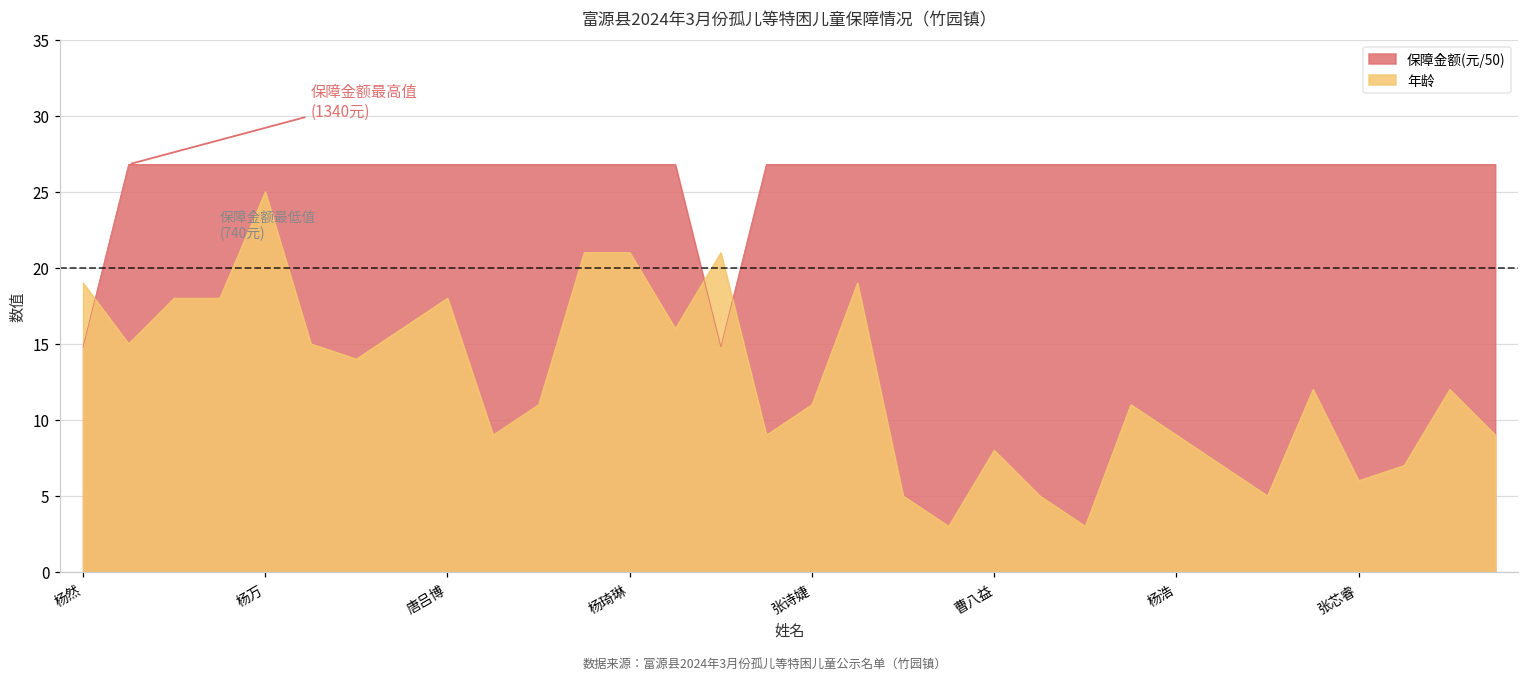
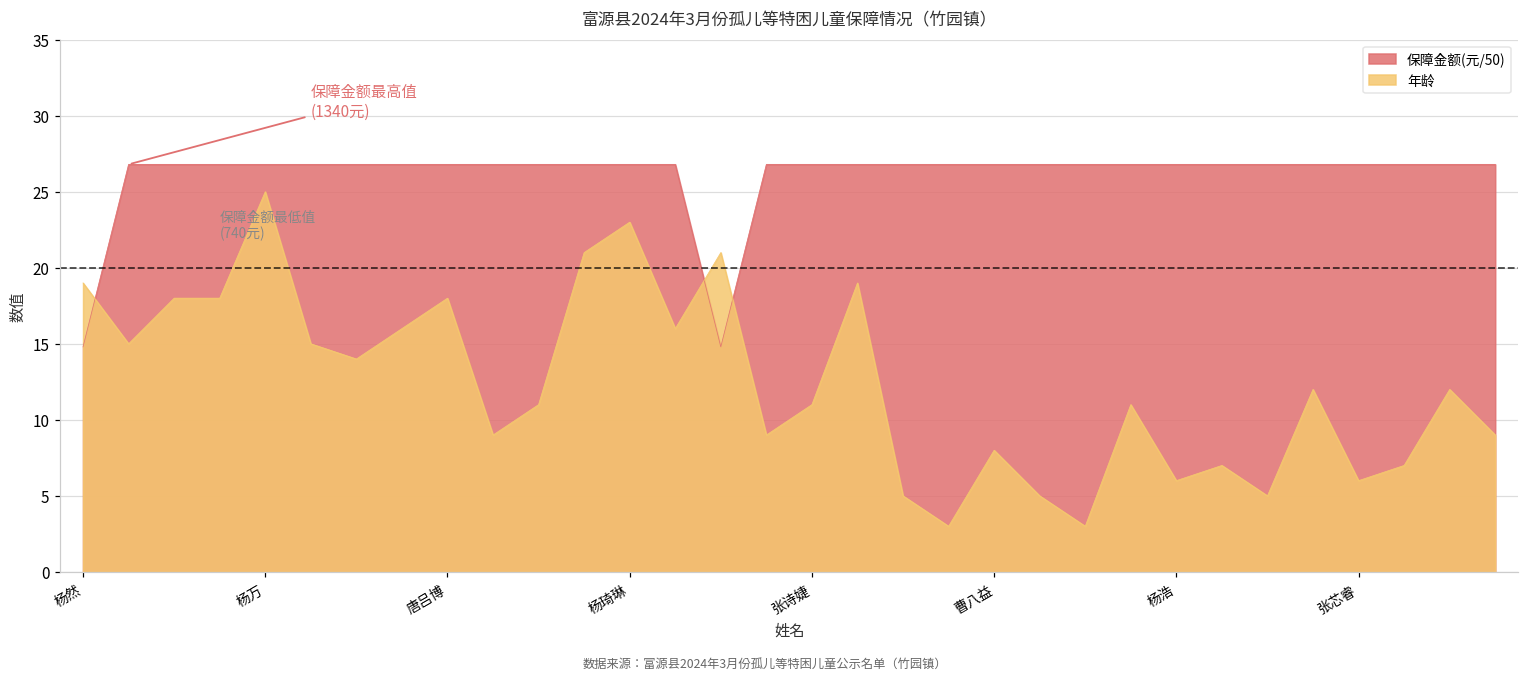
年龄, 杨琦琳: 21 -> 23
年龄, 杨浩: 9 -> 6
